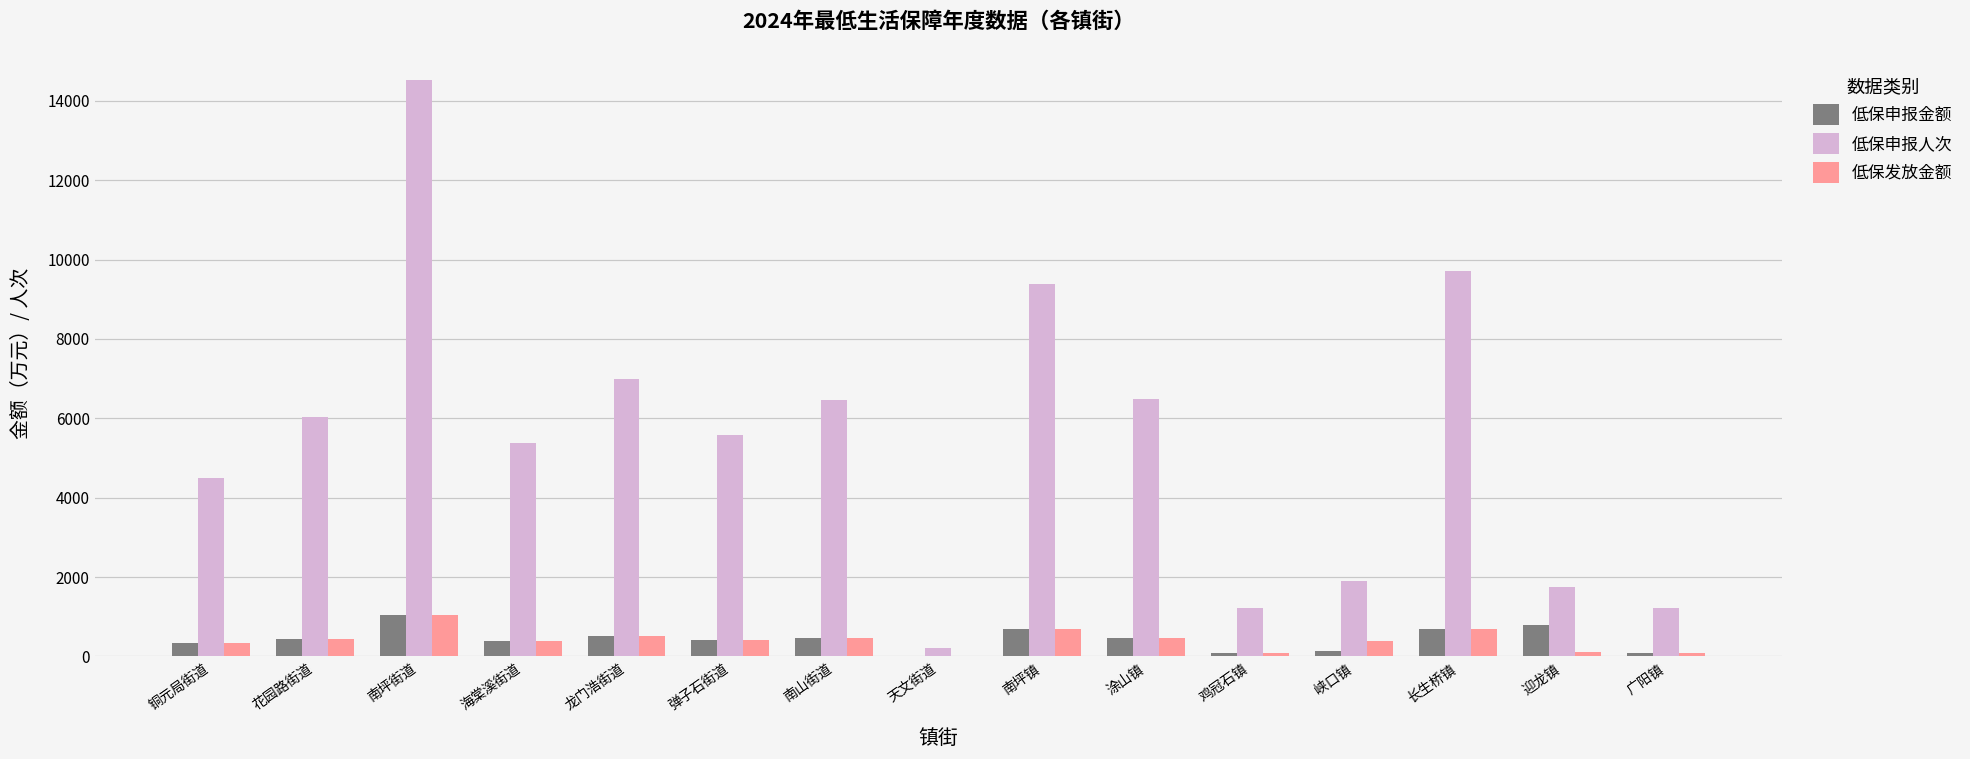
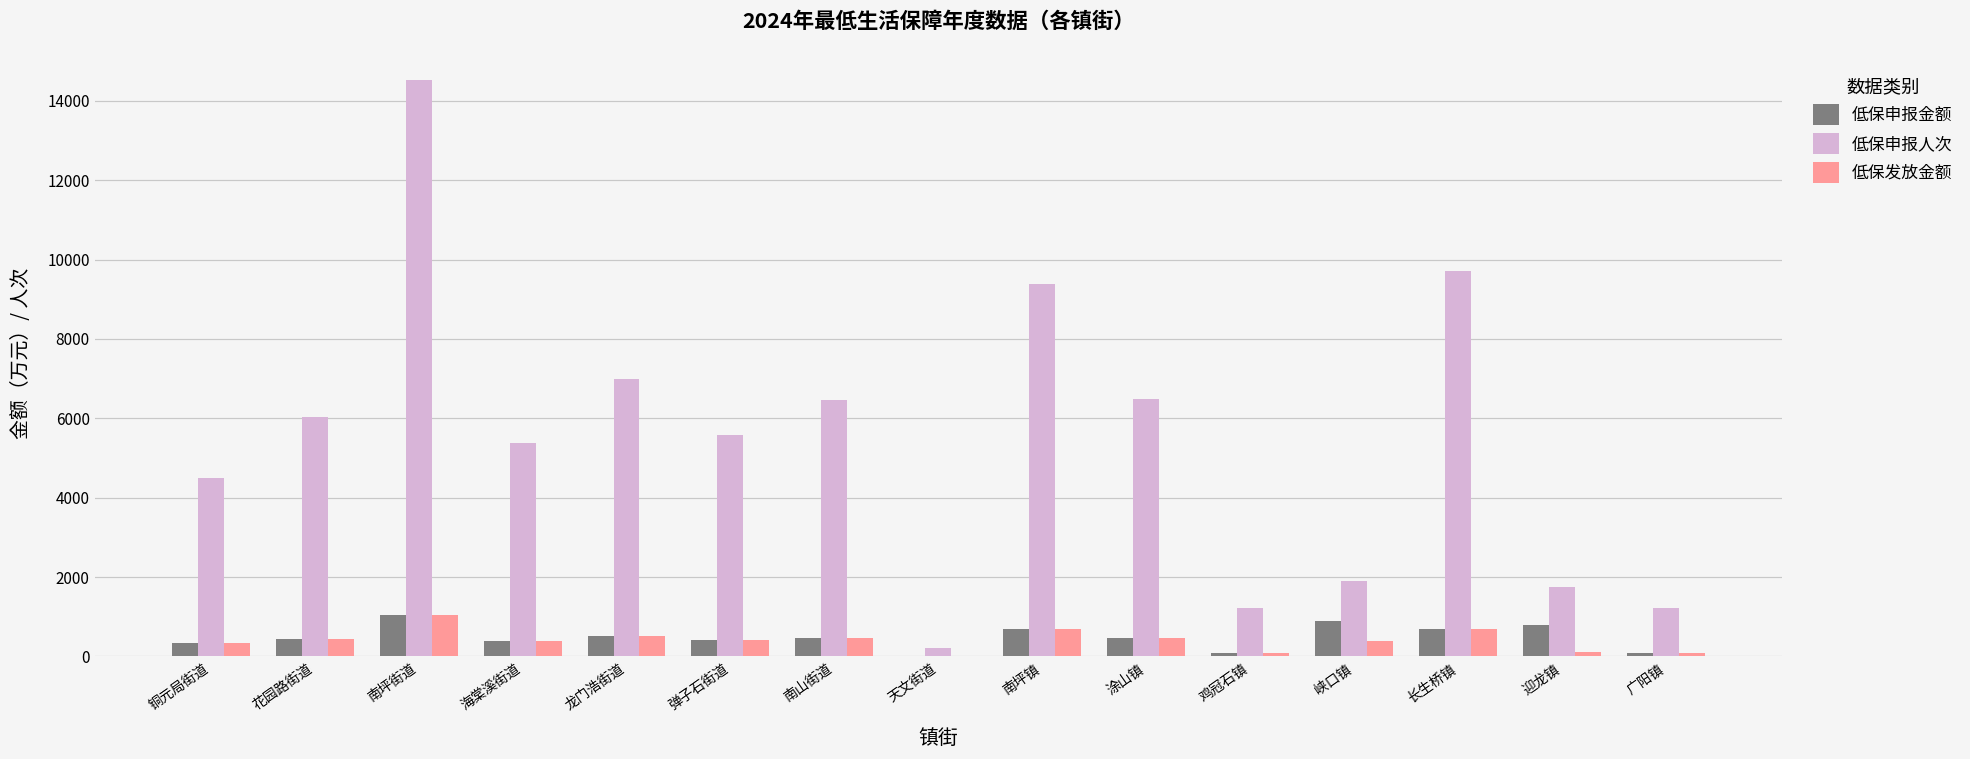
低保申报金额, 峡口镇: 100 -> 900
